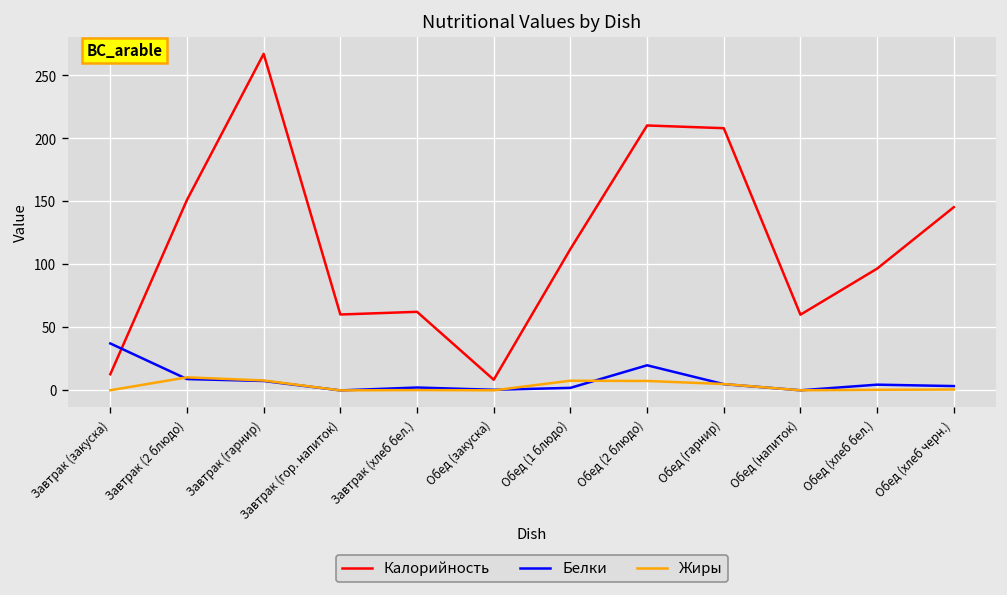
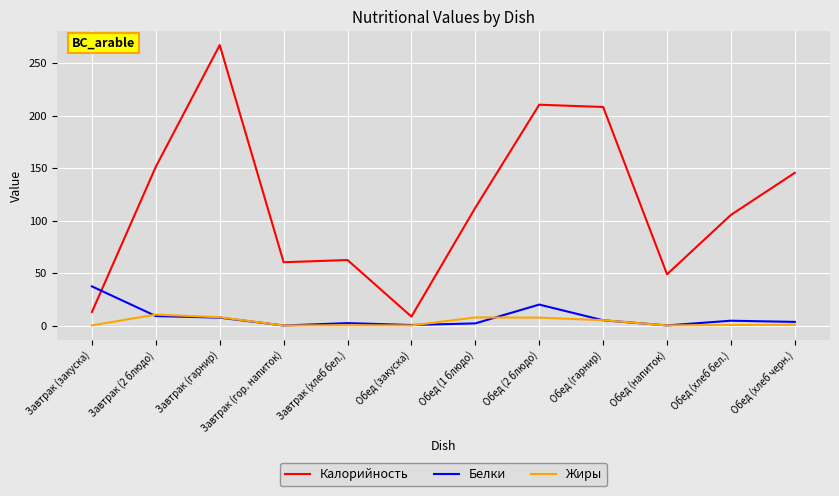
Калорийность, Обед (напиток): 60 -> 49
Калорийность, Обед (хлеб бел.): 97 -> 105
